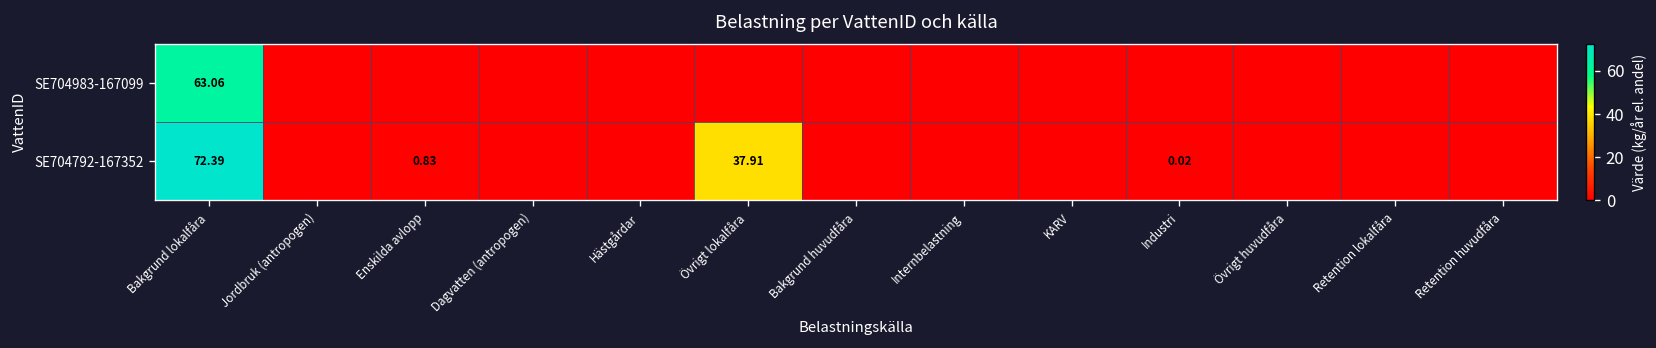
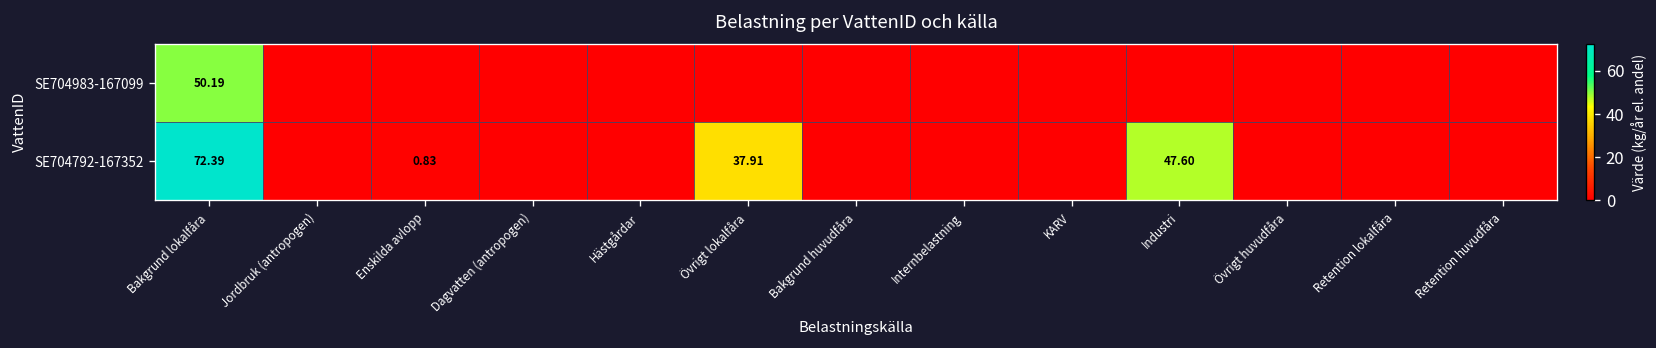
SE704983-167099, Bakgrund lokalfåra: 63.06 -> 50.19
SE704792-167352, Industri: 0.02 -> 47.60
